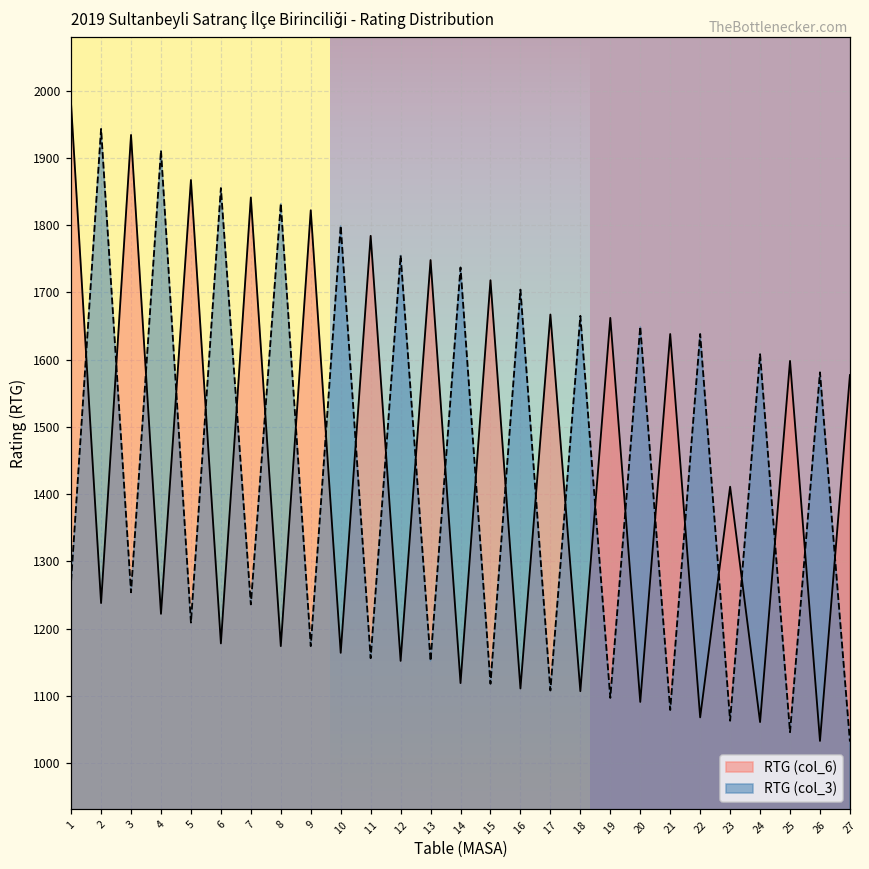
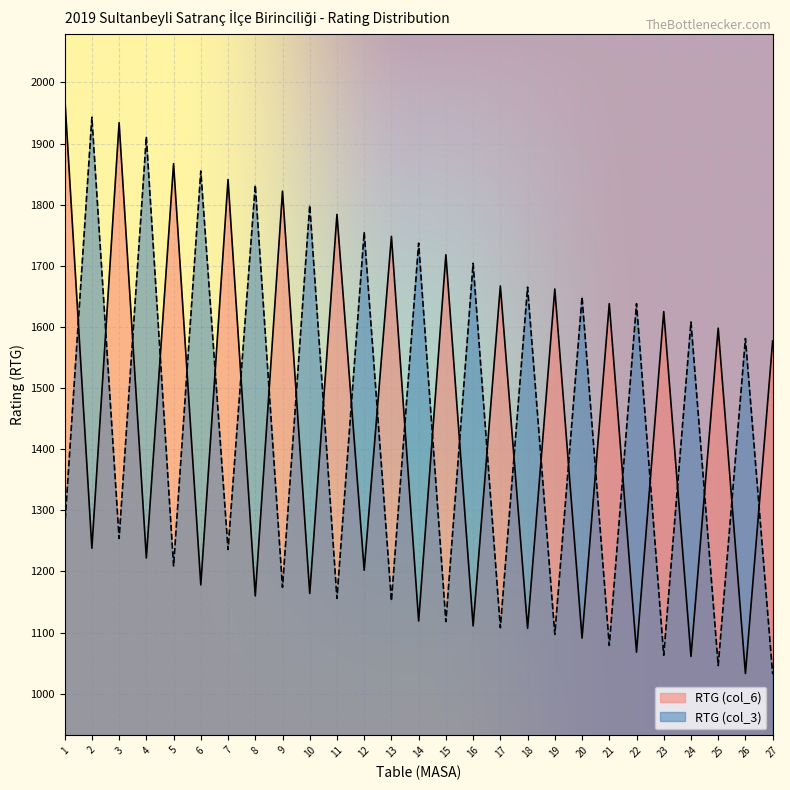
RTG (col_6), 8: 1170 -> 1160
RTG (col_6), 12: 1150 -> 1200
RTG (col_6), 23: 1410 -> 1630
